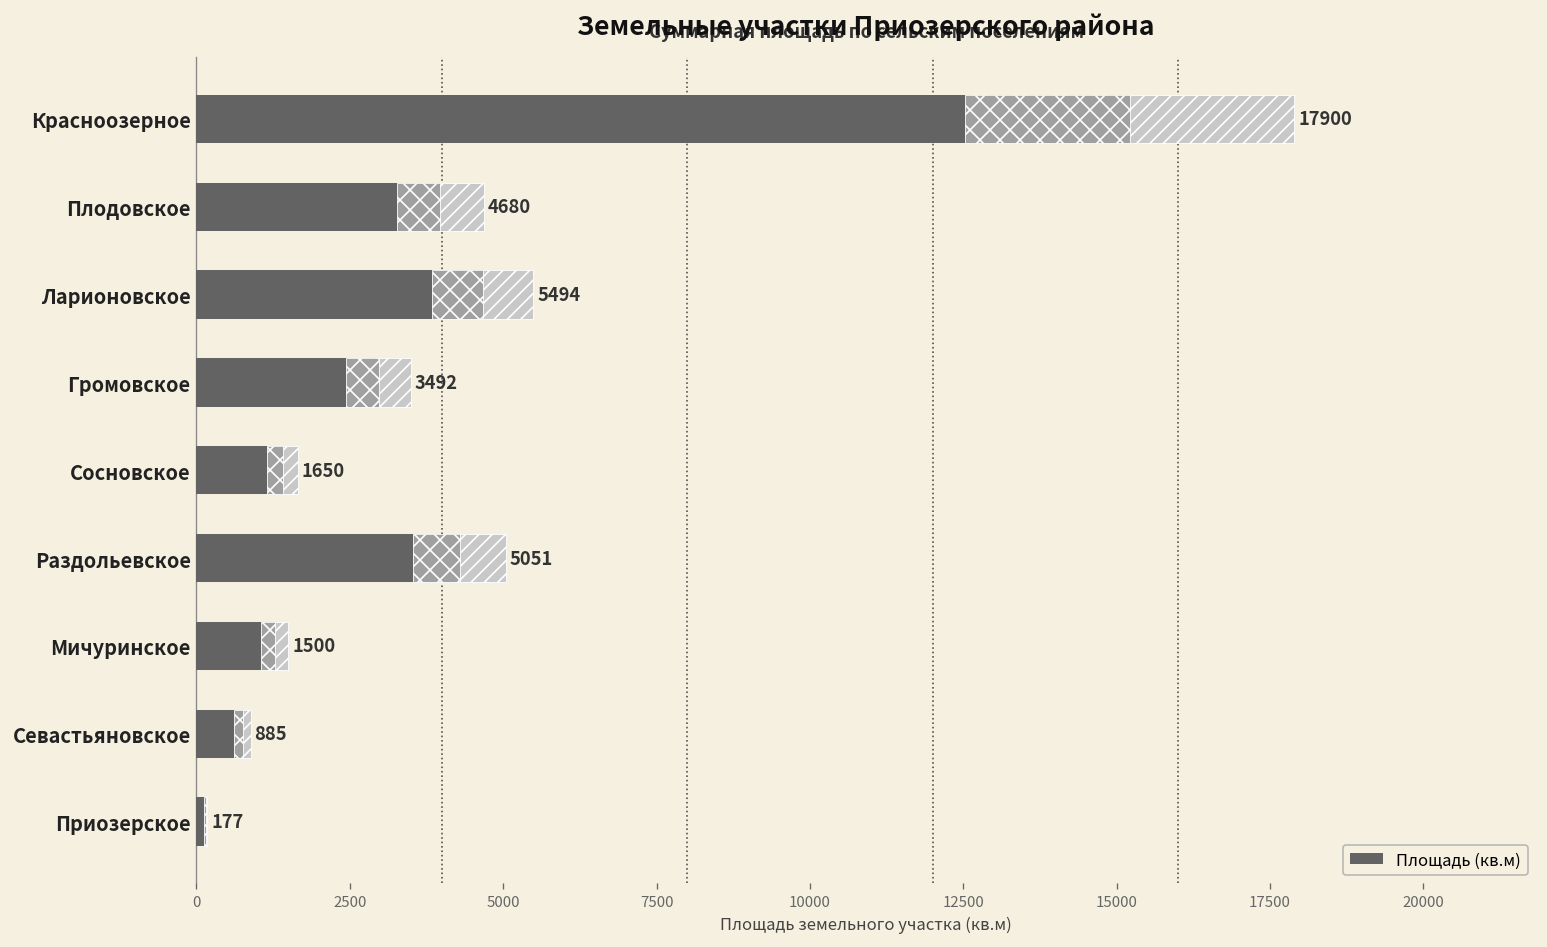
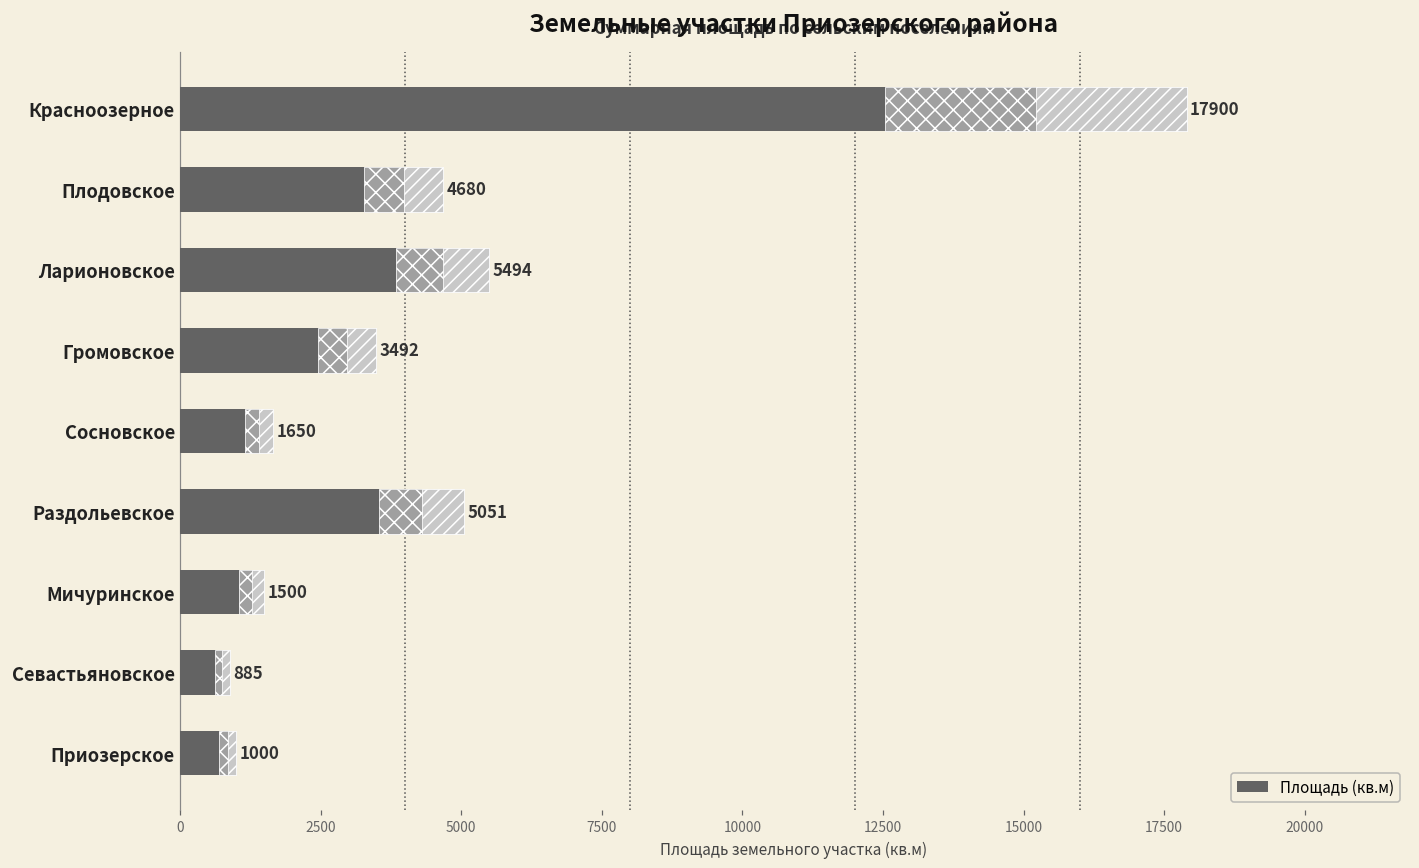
Приозерское: 177 -> 1000
